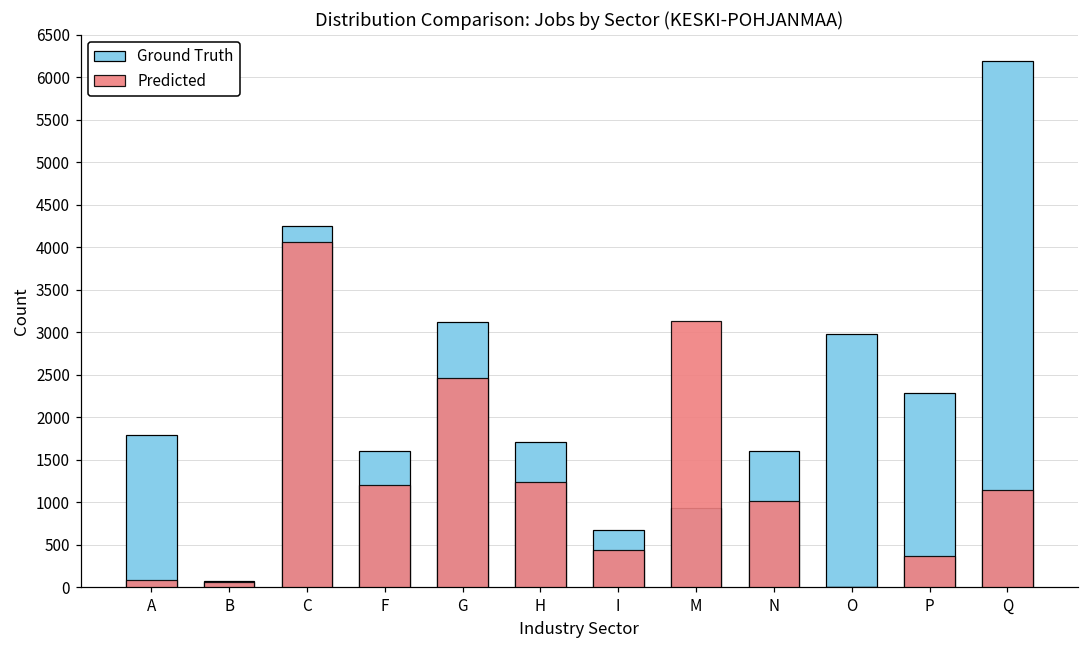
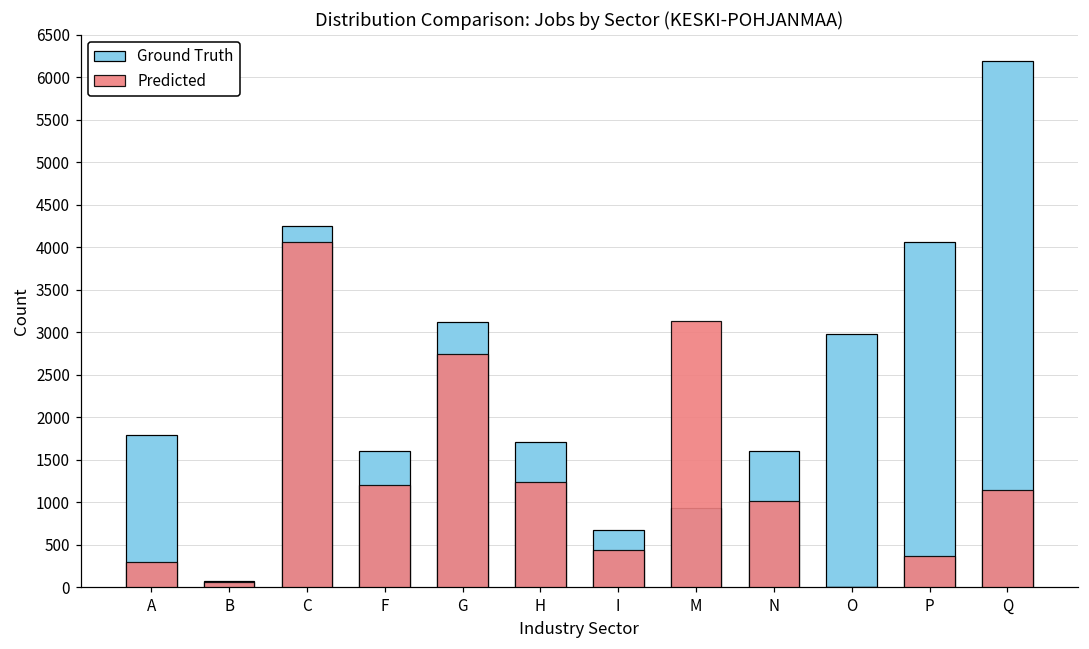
Predicted, A: 100 -> 300
Predicted, G: 2500 -> 2700
Ground Truth, P: 2300 -> 4100
